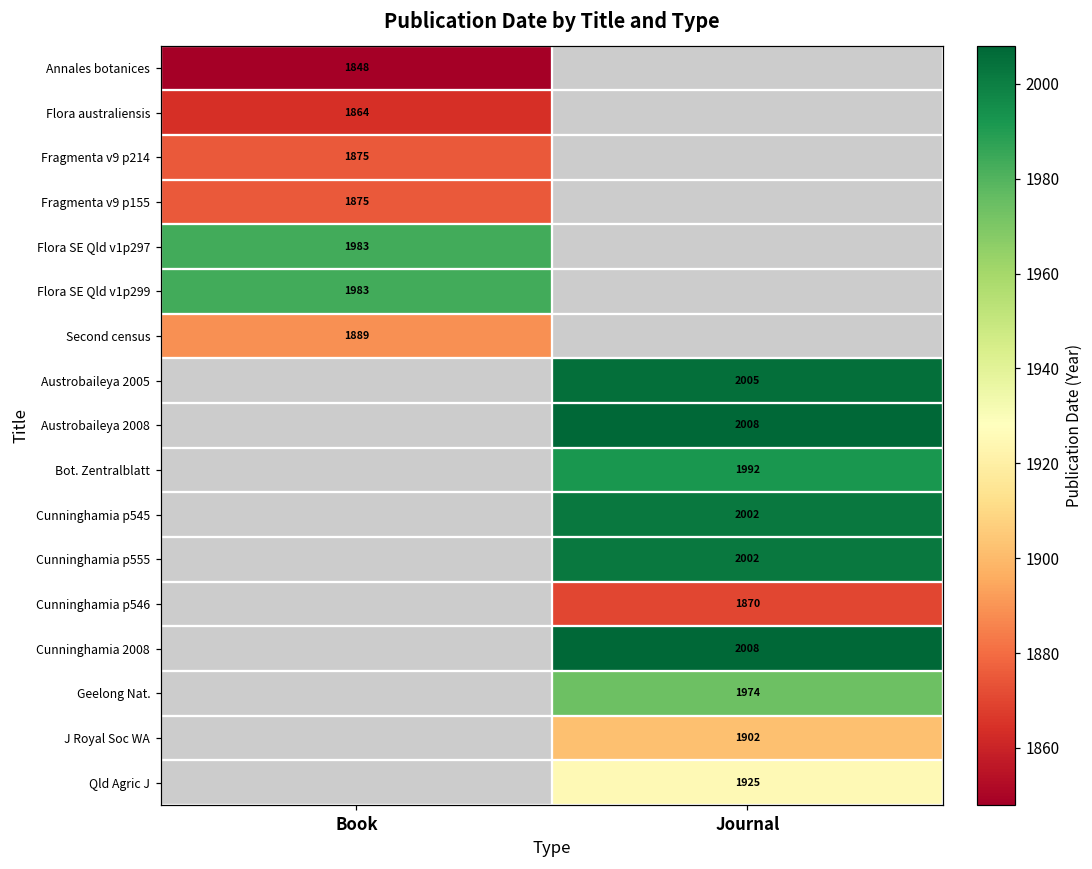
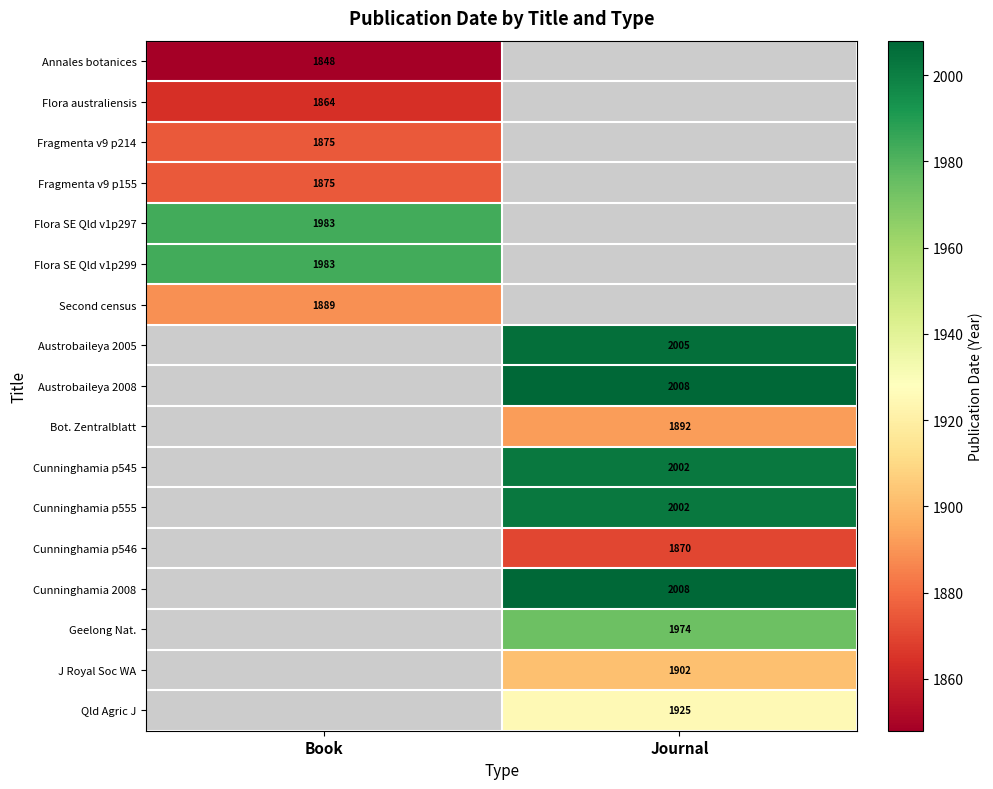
Bot. Zentralblatt, Journal: 1992 -> 1892
